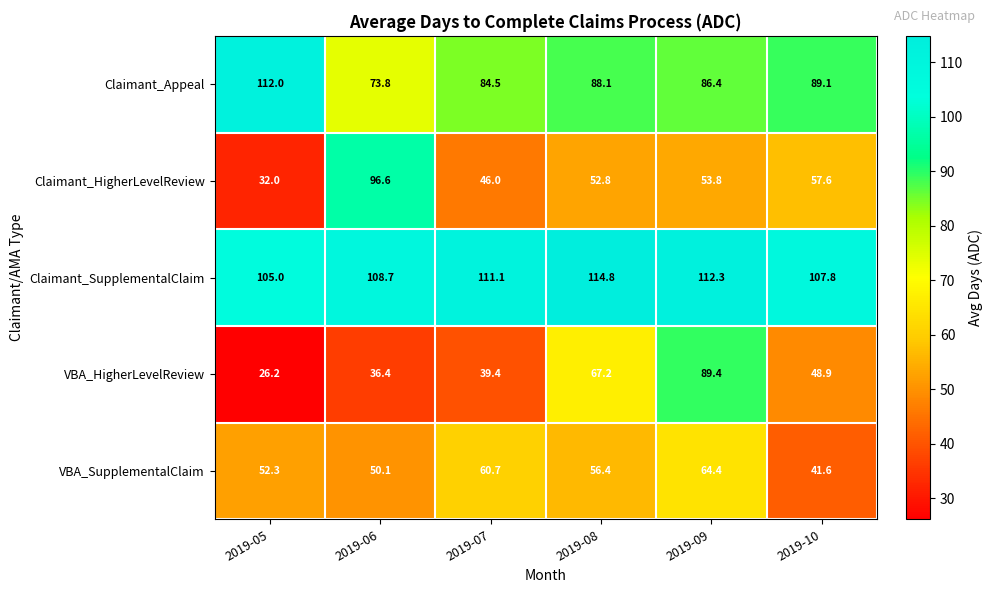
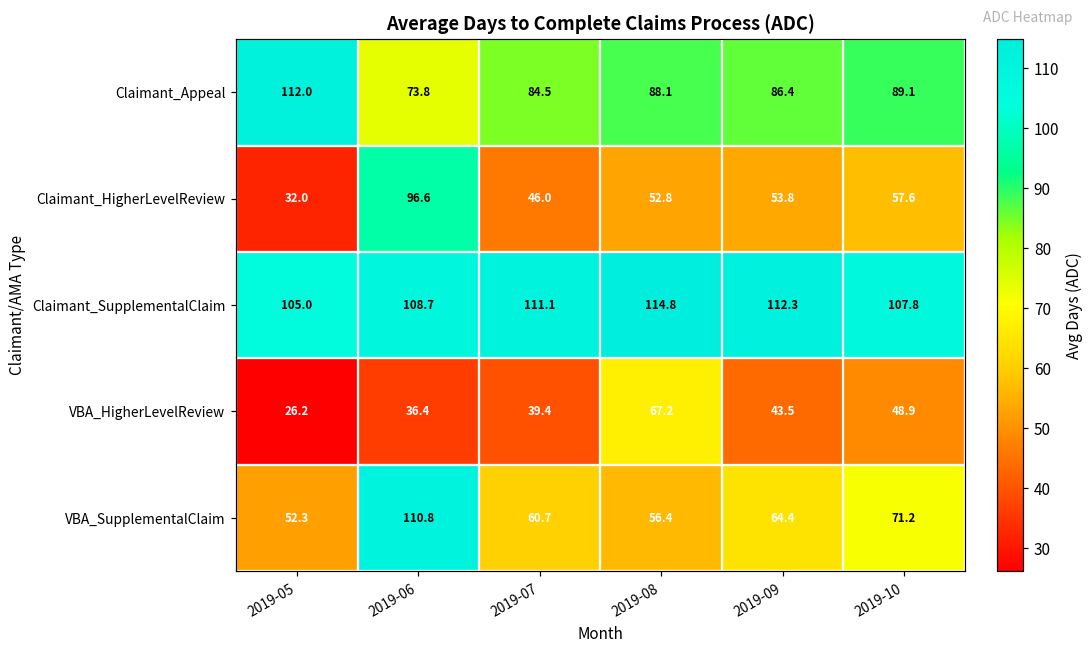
VBA_HigherLevelReview, 2019-09: 89.4 -> 43.5
VBA_SupplementalClaim, 2019-06: 50.1 -> 110.8
VBA_SupplementalClaim, 2019-10: 41.6 -> 71.2
